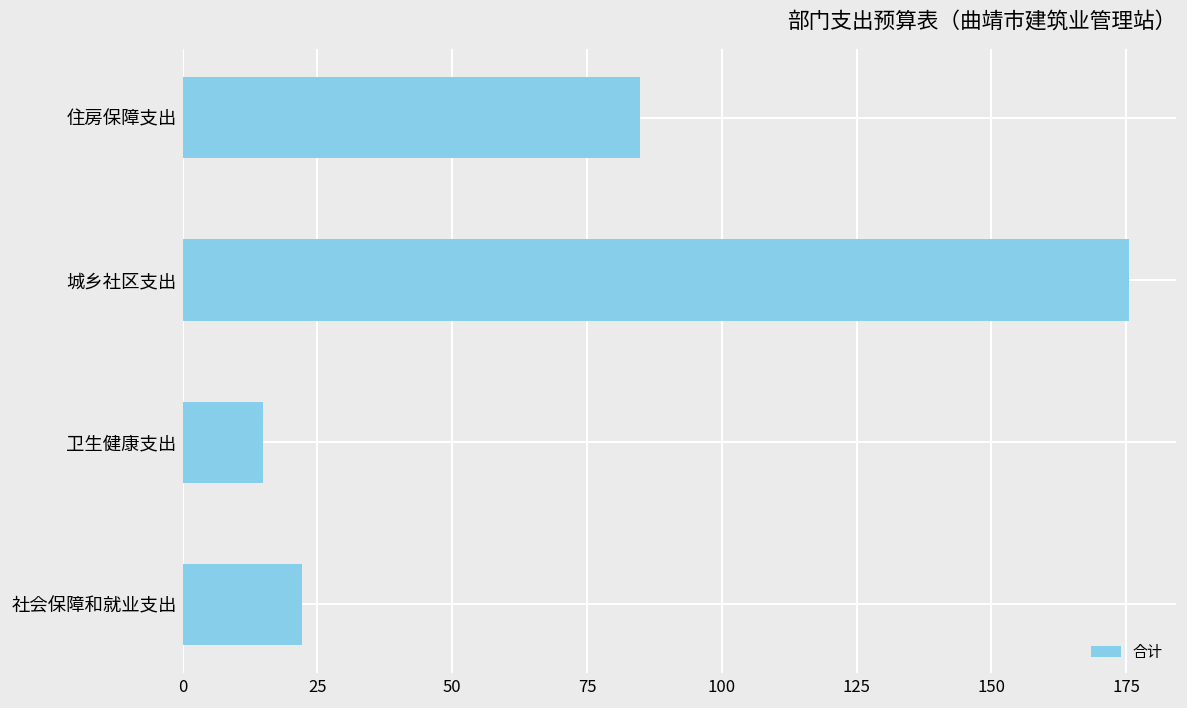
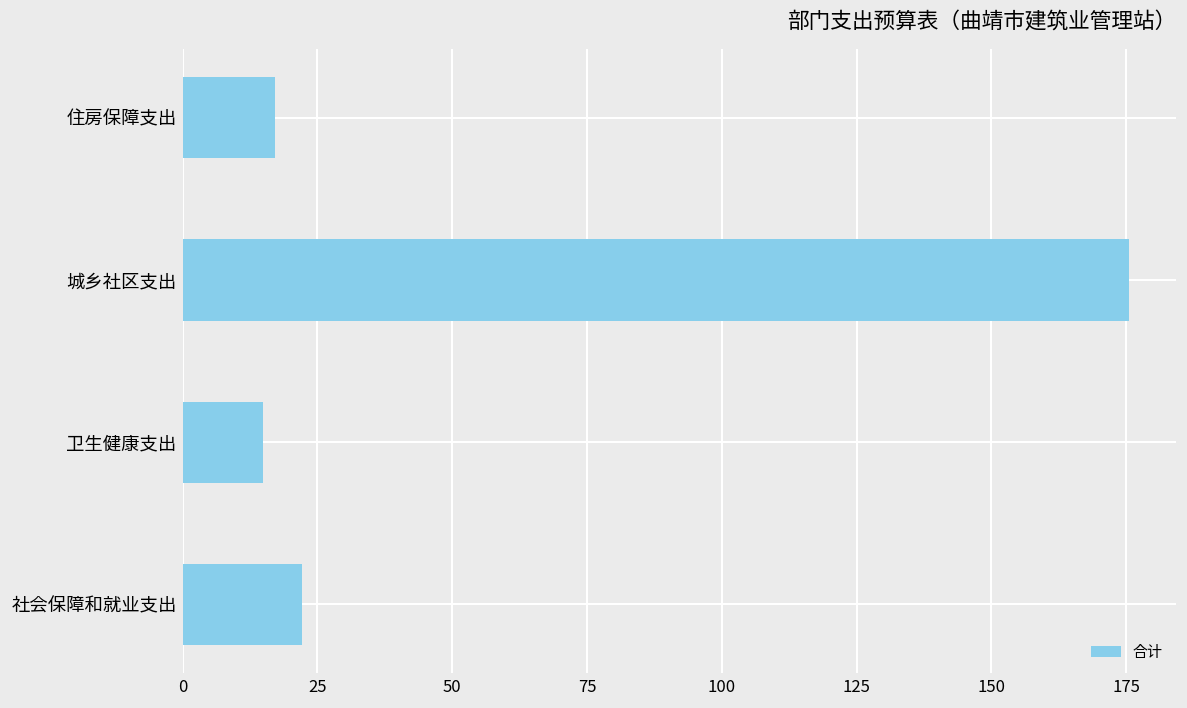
住房保障支出: 85 -> 17
